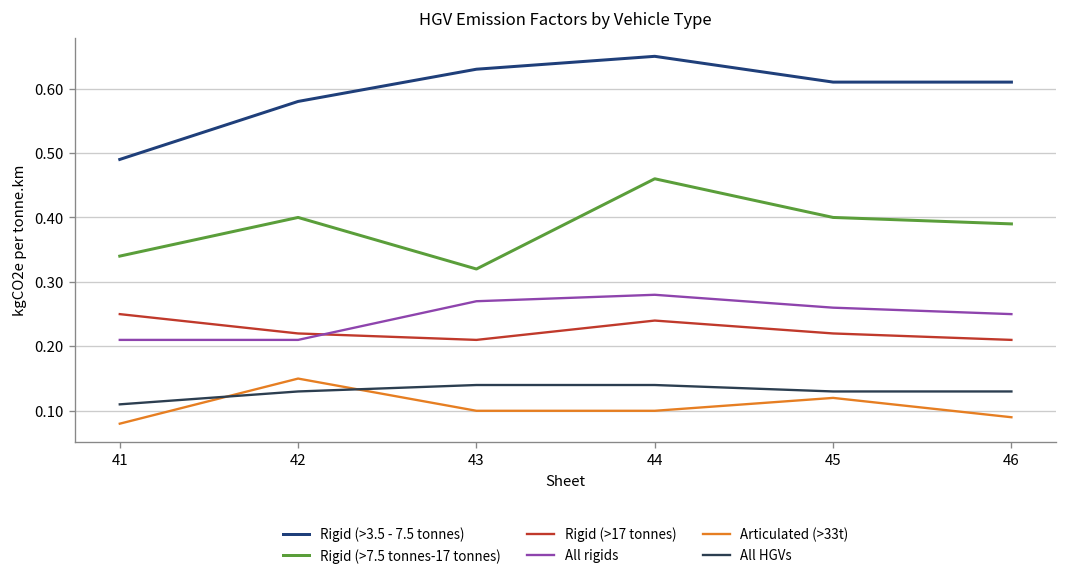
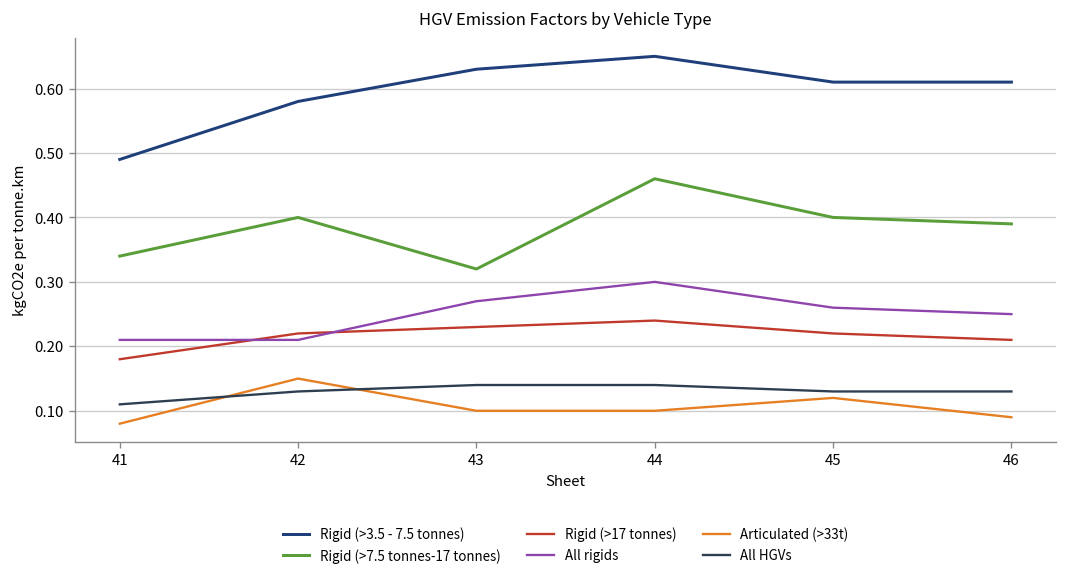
Rigid (>17 tonnes), 41: 0.25 -> 0.18
Rigid (>17 tonnes), 43: 0.21 -> 0.23
All rigids, 44: 0.28 -> 0.30
